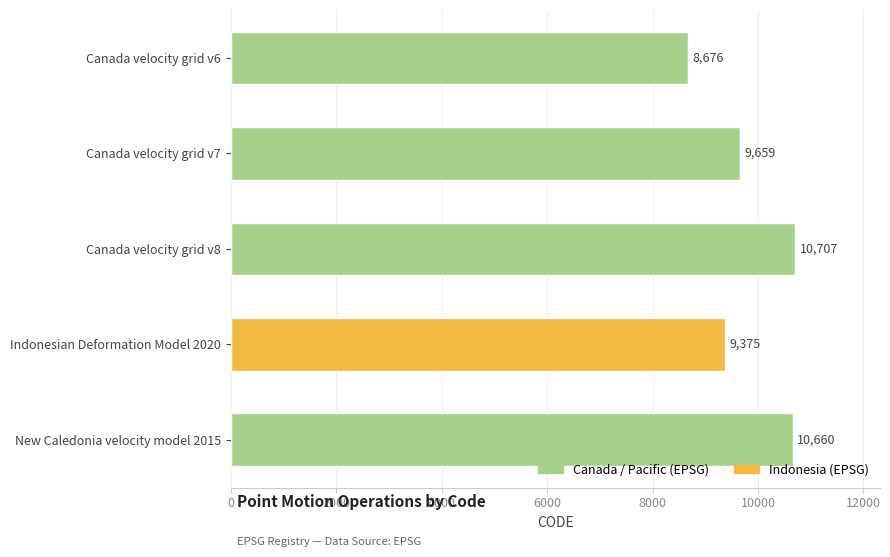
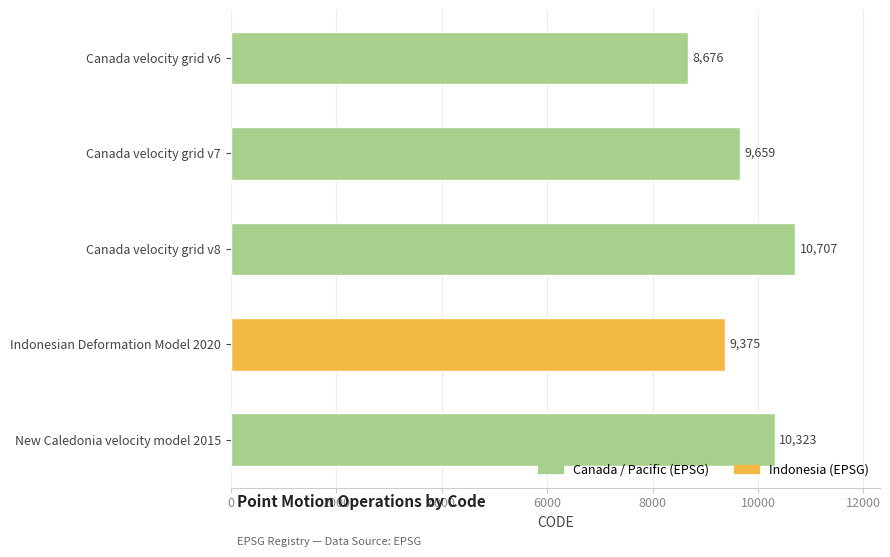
New Caledonia velocity model 2015: 10,660 -> 10,323
